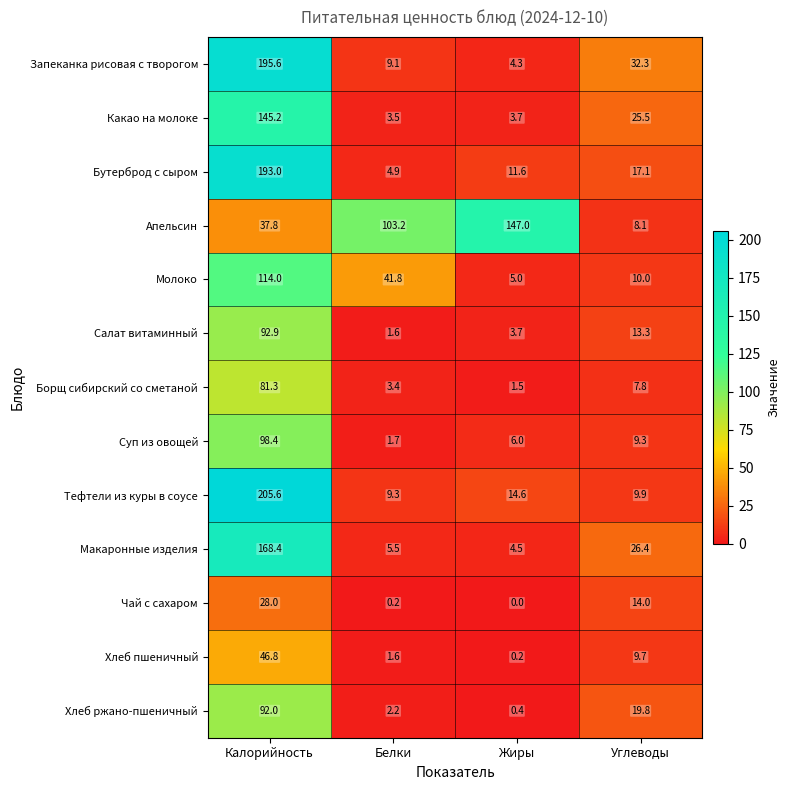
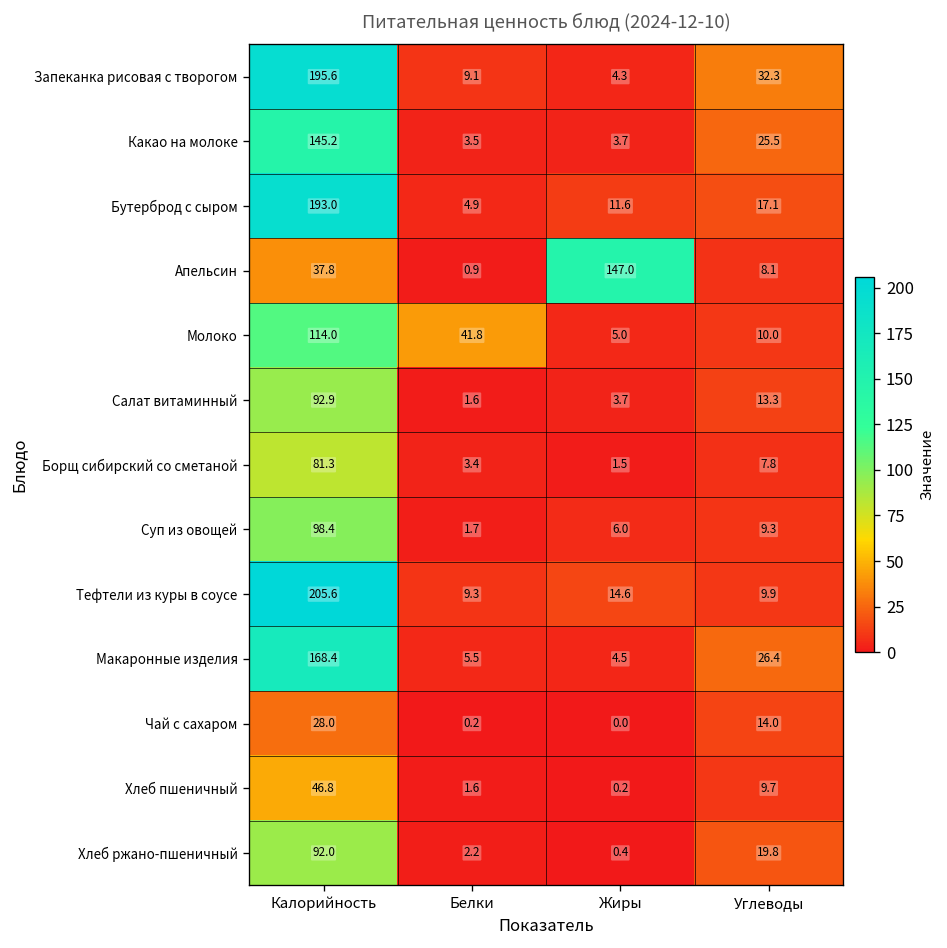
Апельсин, Белки: 103.2 -> 0.9
